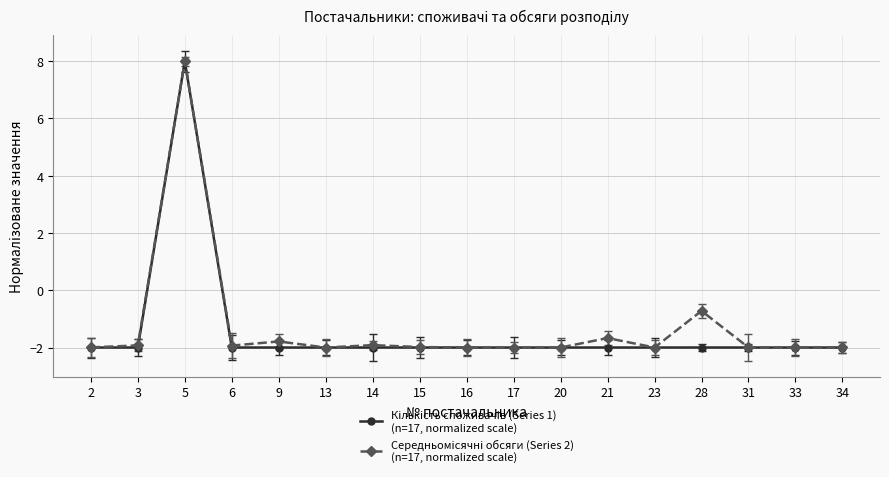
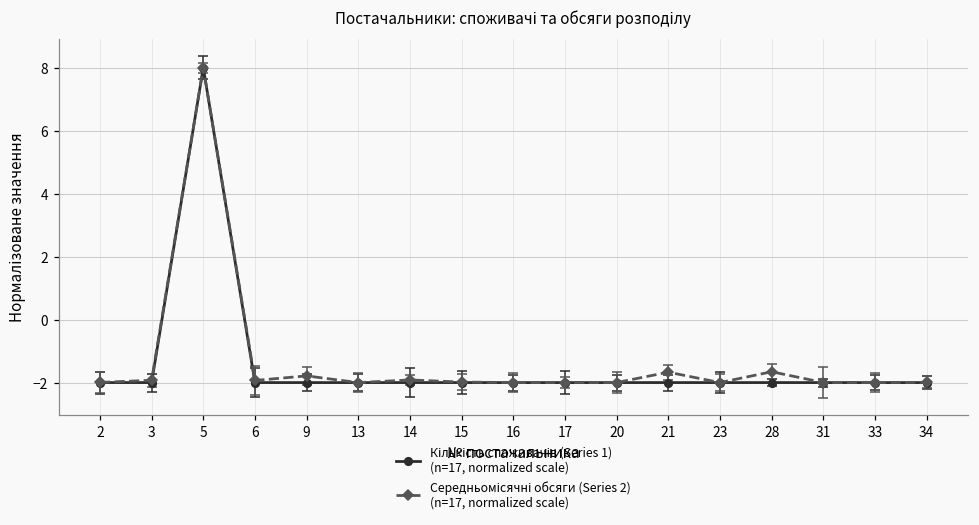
Середньомісячні обсяги (Series 2) (n=17, normalized scale), 28: -0.7 -> -1.7
